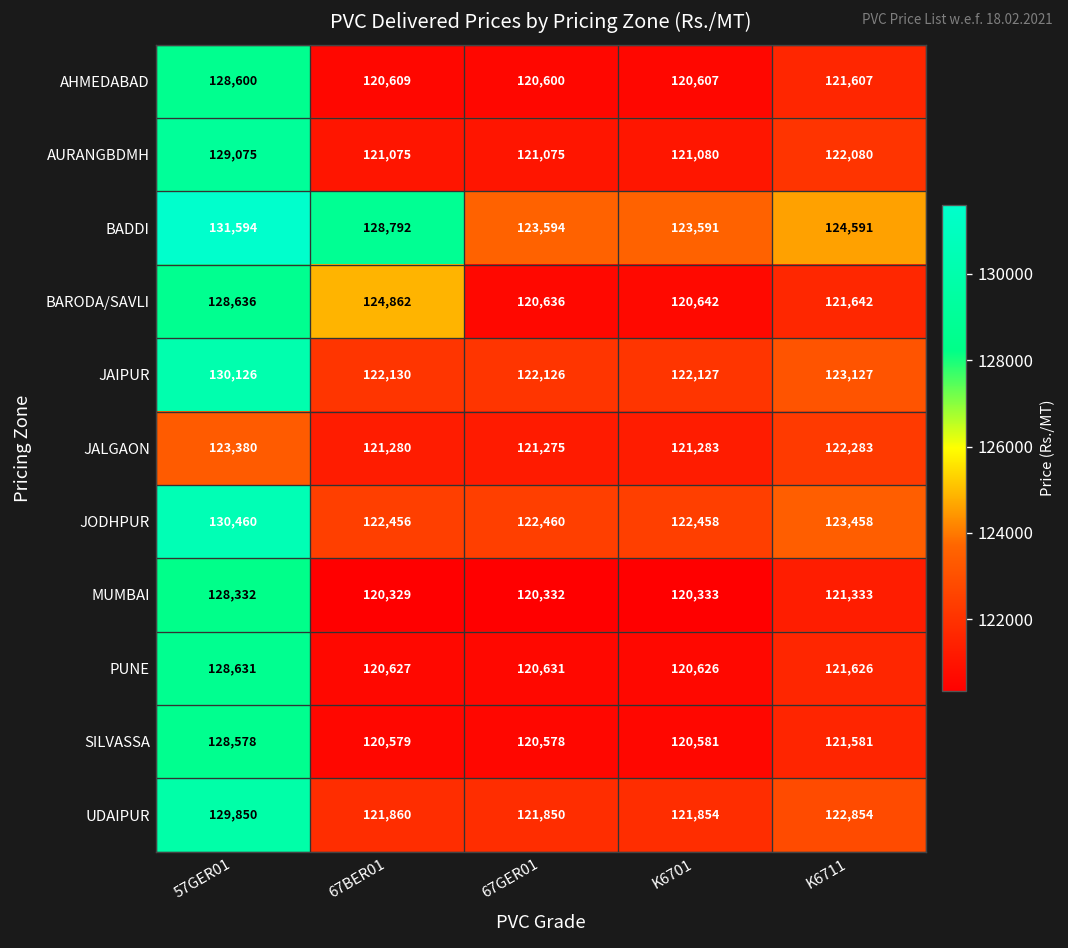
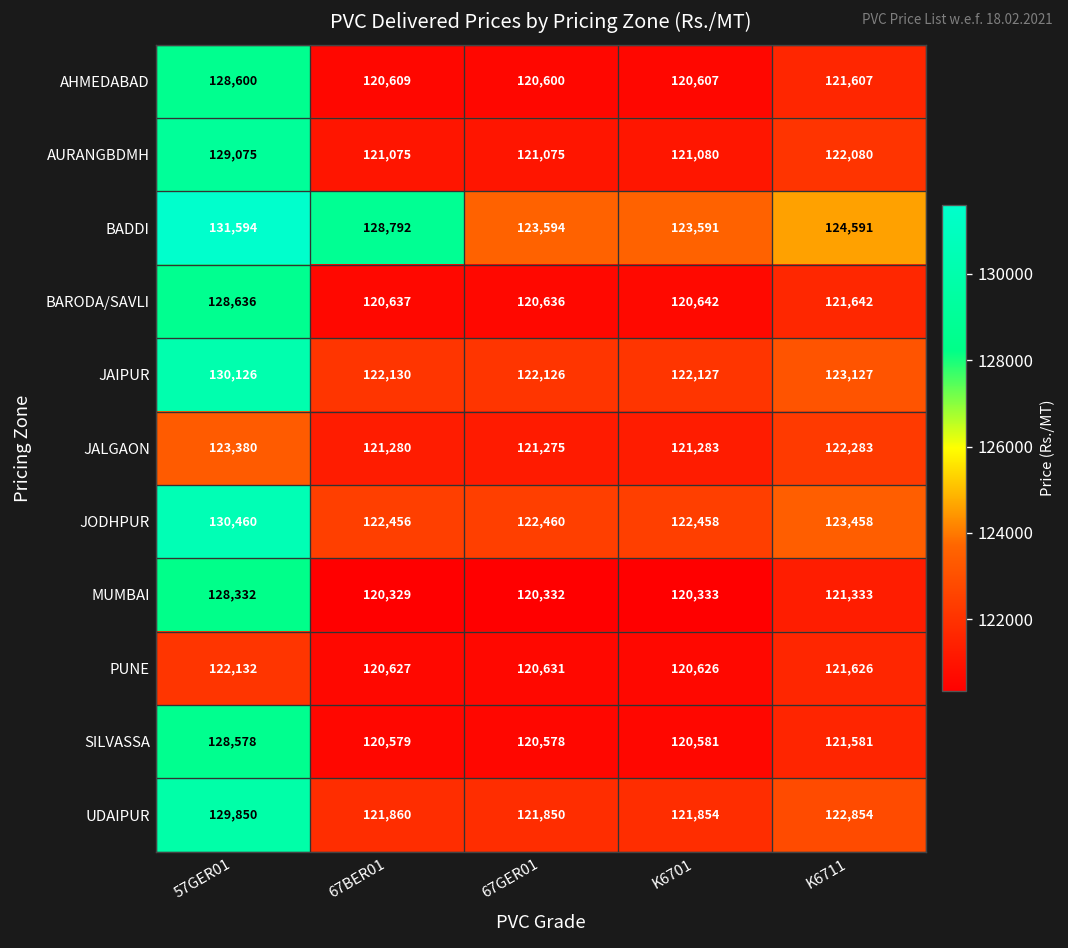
BARODA/SAVLI, 67BER01: 124,862 -> 120,637
PUNE, 57GER01: 128,631 -> 122,132
